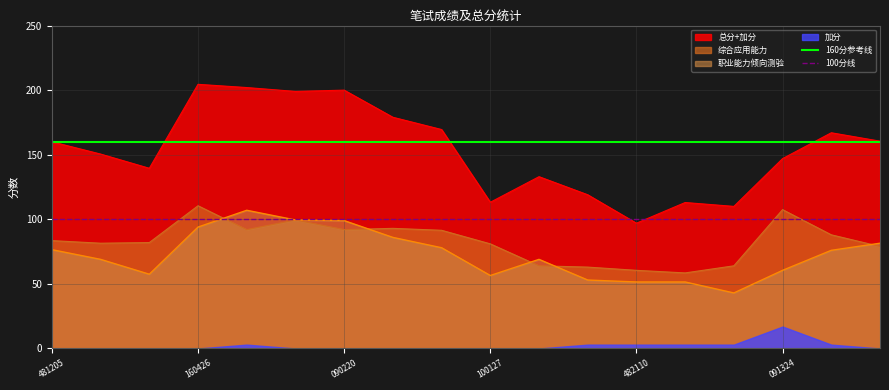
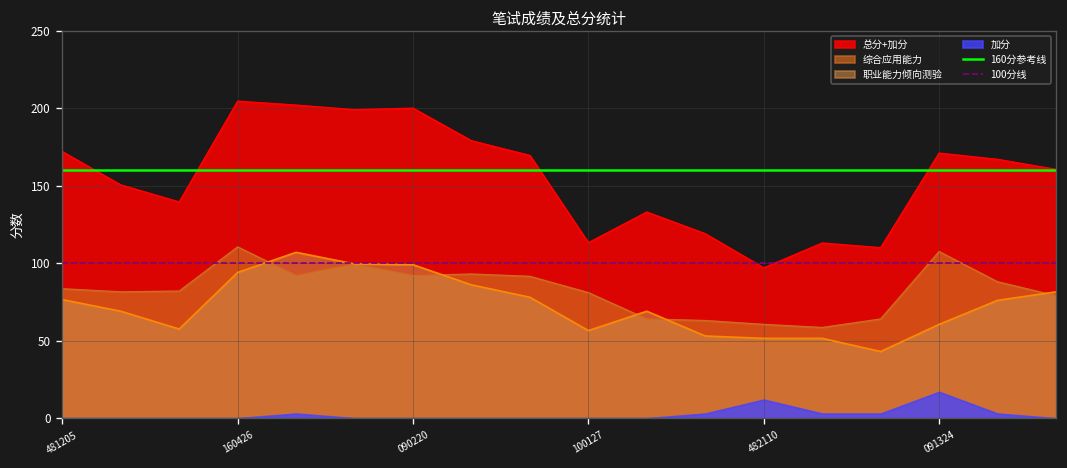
总分+加分, 481205: 160 -> 172
加分, 482110: 3 -> 12
总分+加分, 091324: 147 -> 171
